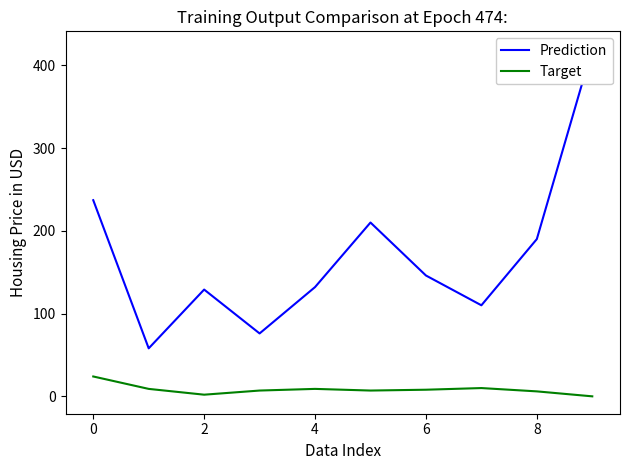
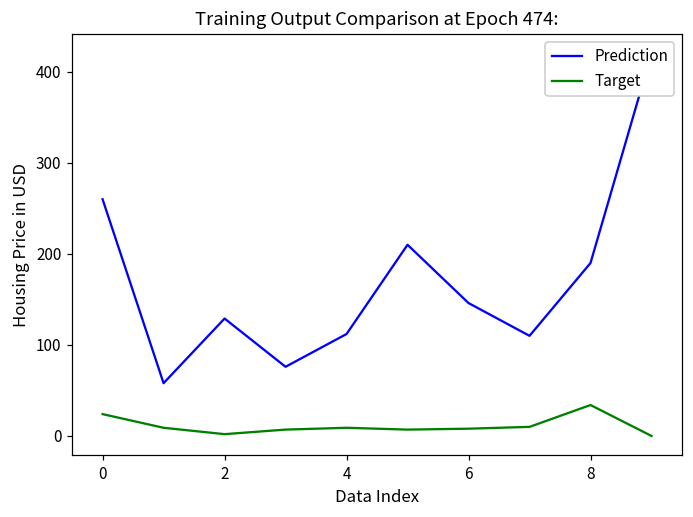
Prediction, 0: 240 -> 260
Prediction, 4: 130 -> 110
Target, 8: 10 -> 30
